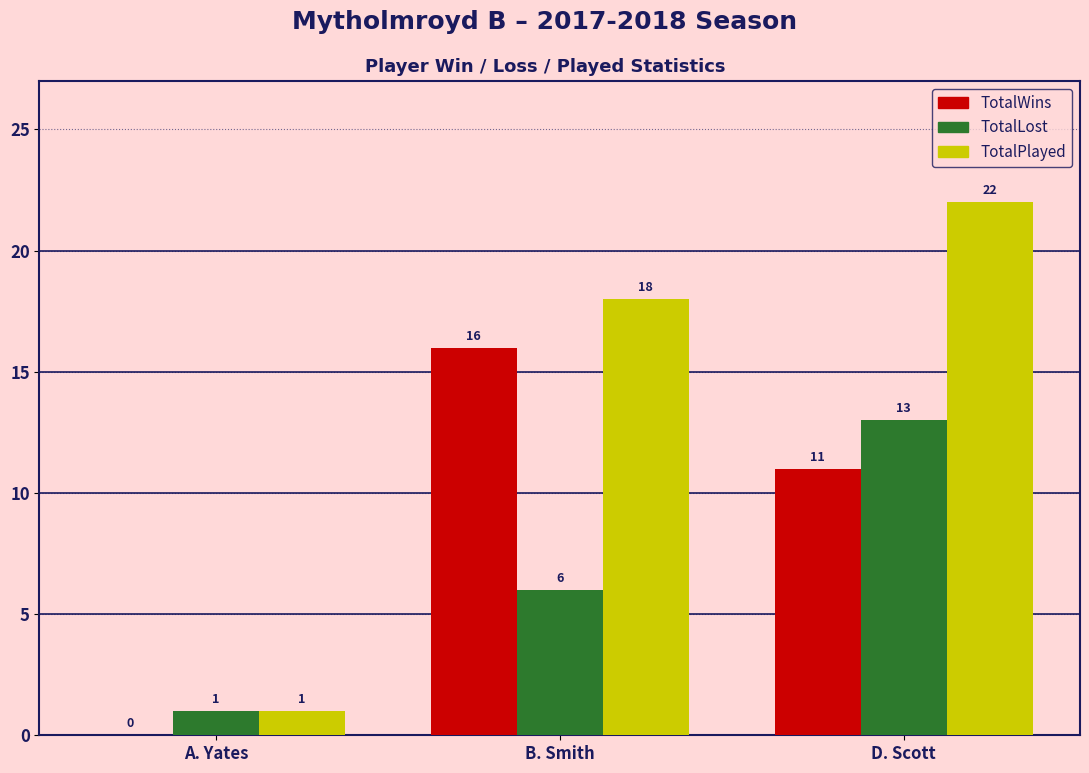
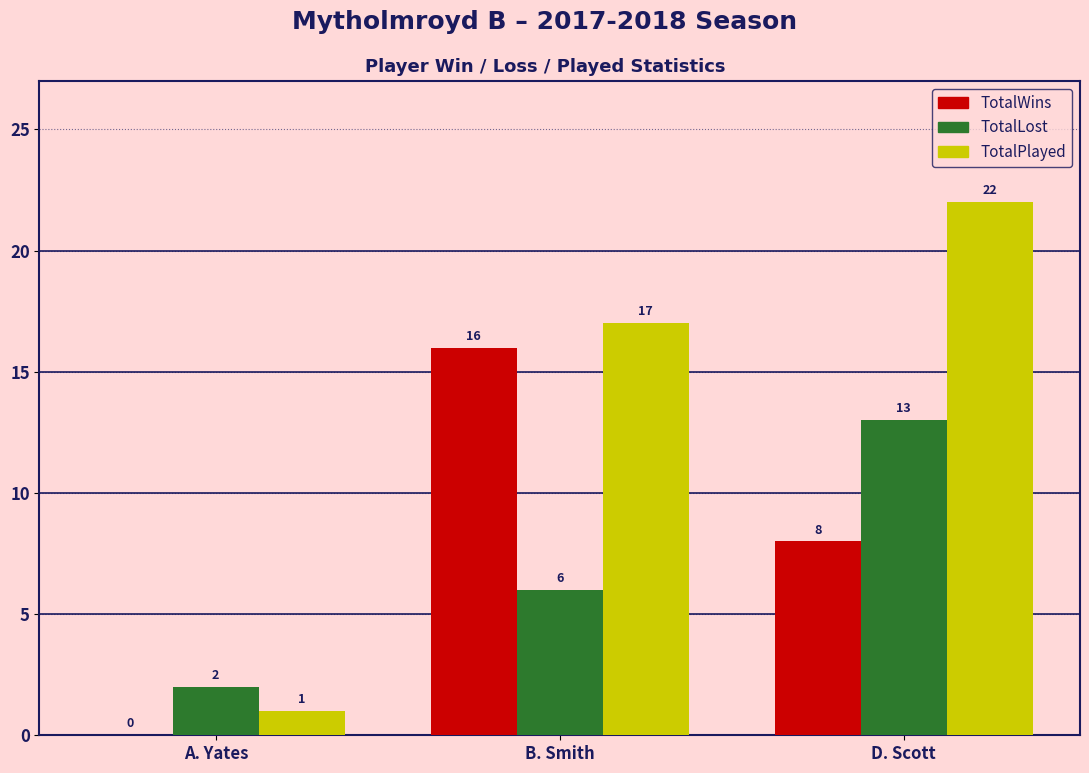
TotalLost, A. Yates: 1 -> 2
TotalPlayed, B. Smith: 18 -> 17
TotalWins, D. Scott: 11 -> 8
